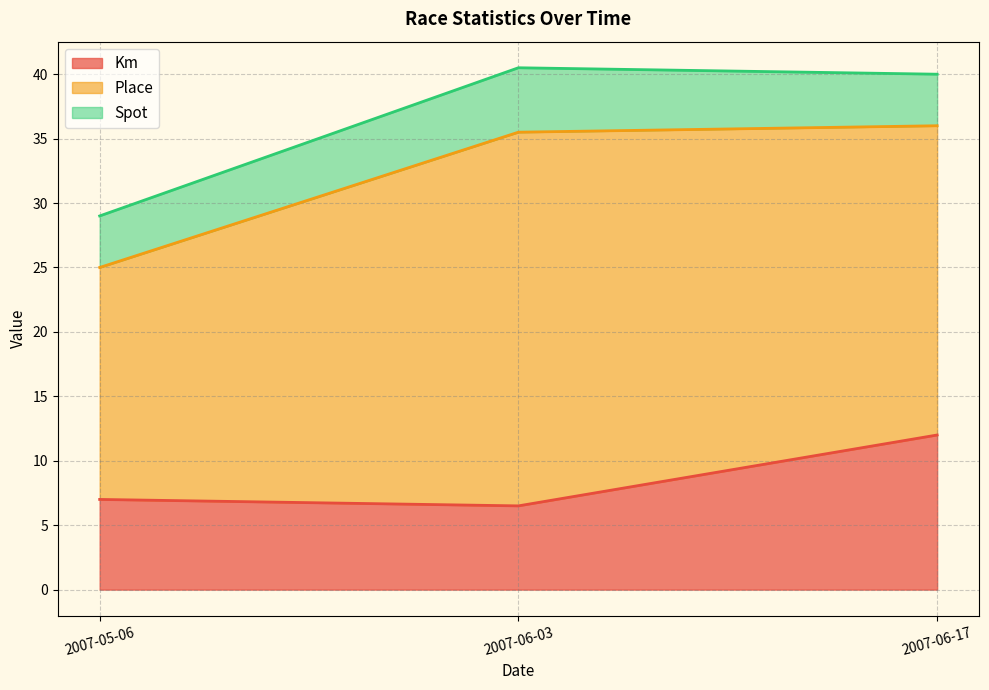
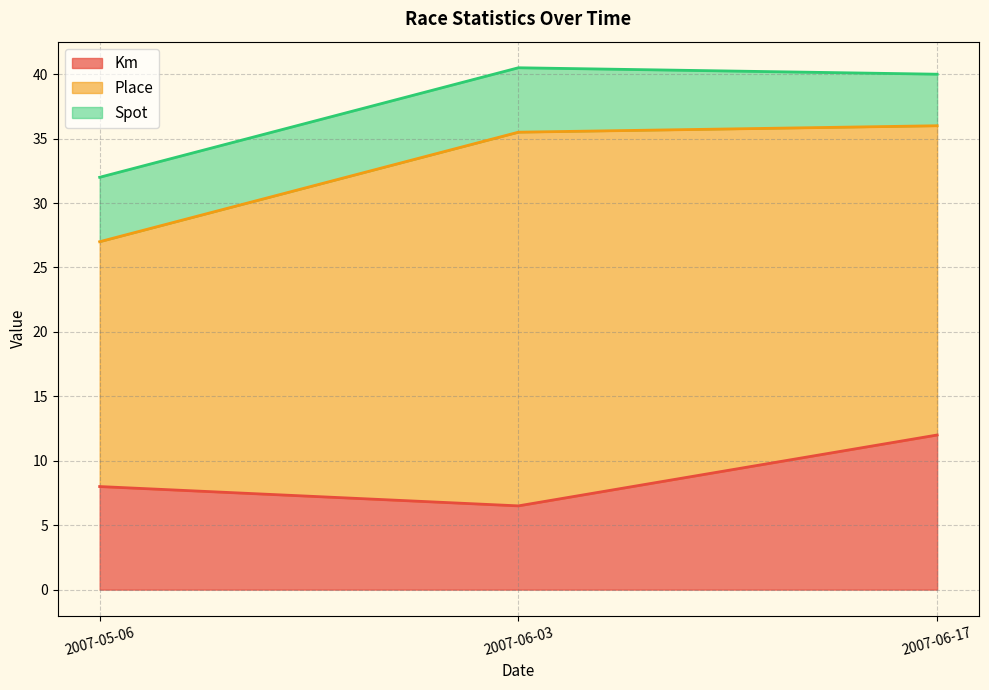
Km, 2007-05-06: 7 -> 8
Place, 2007-05-06: 18 -> 19
Spot, 2007-05-06: 4 -> 5
